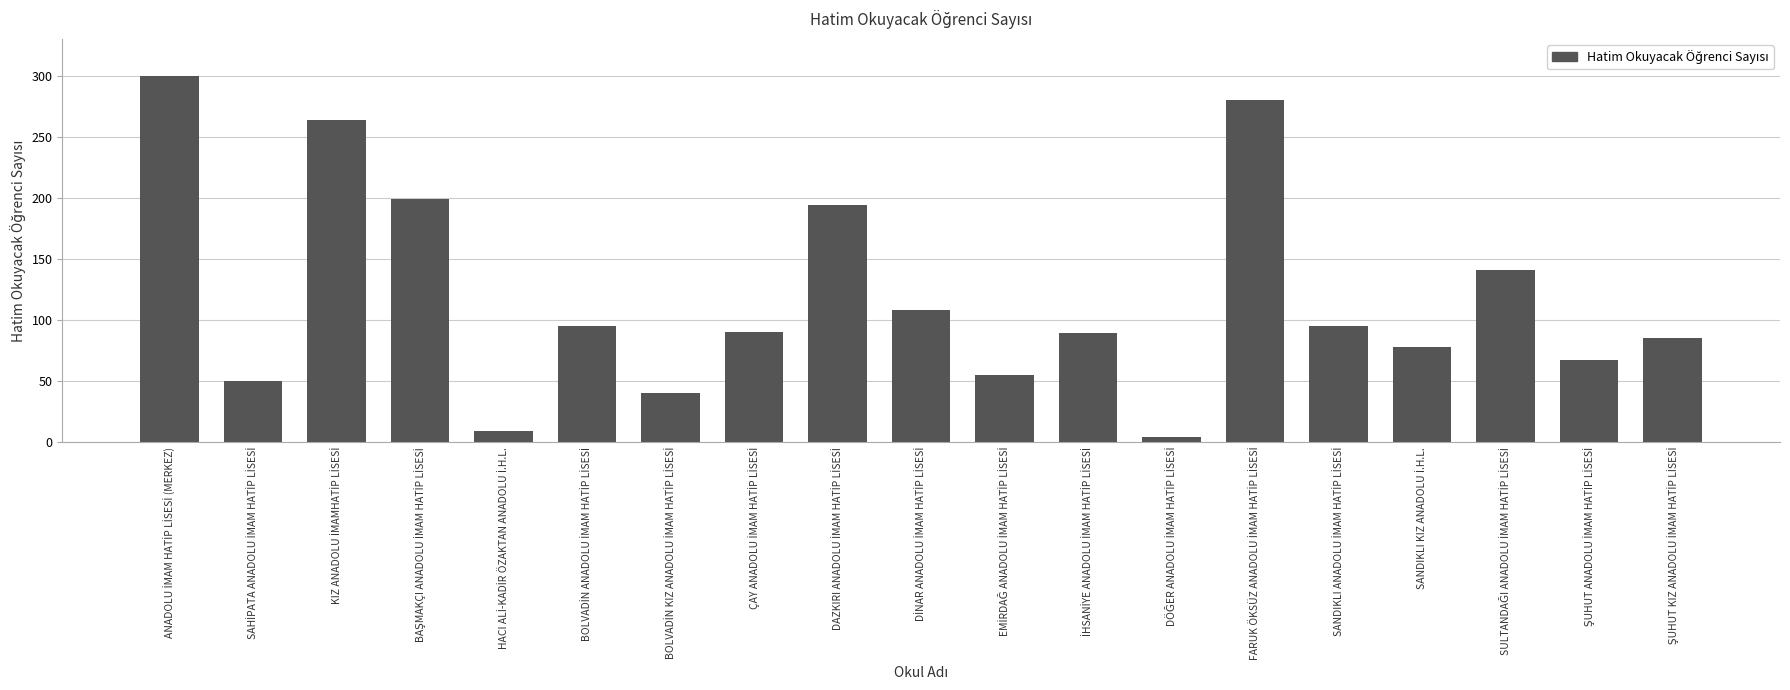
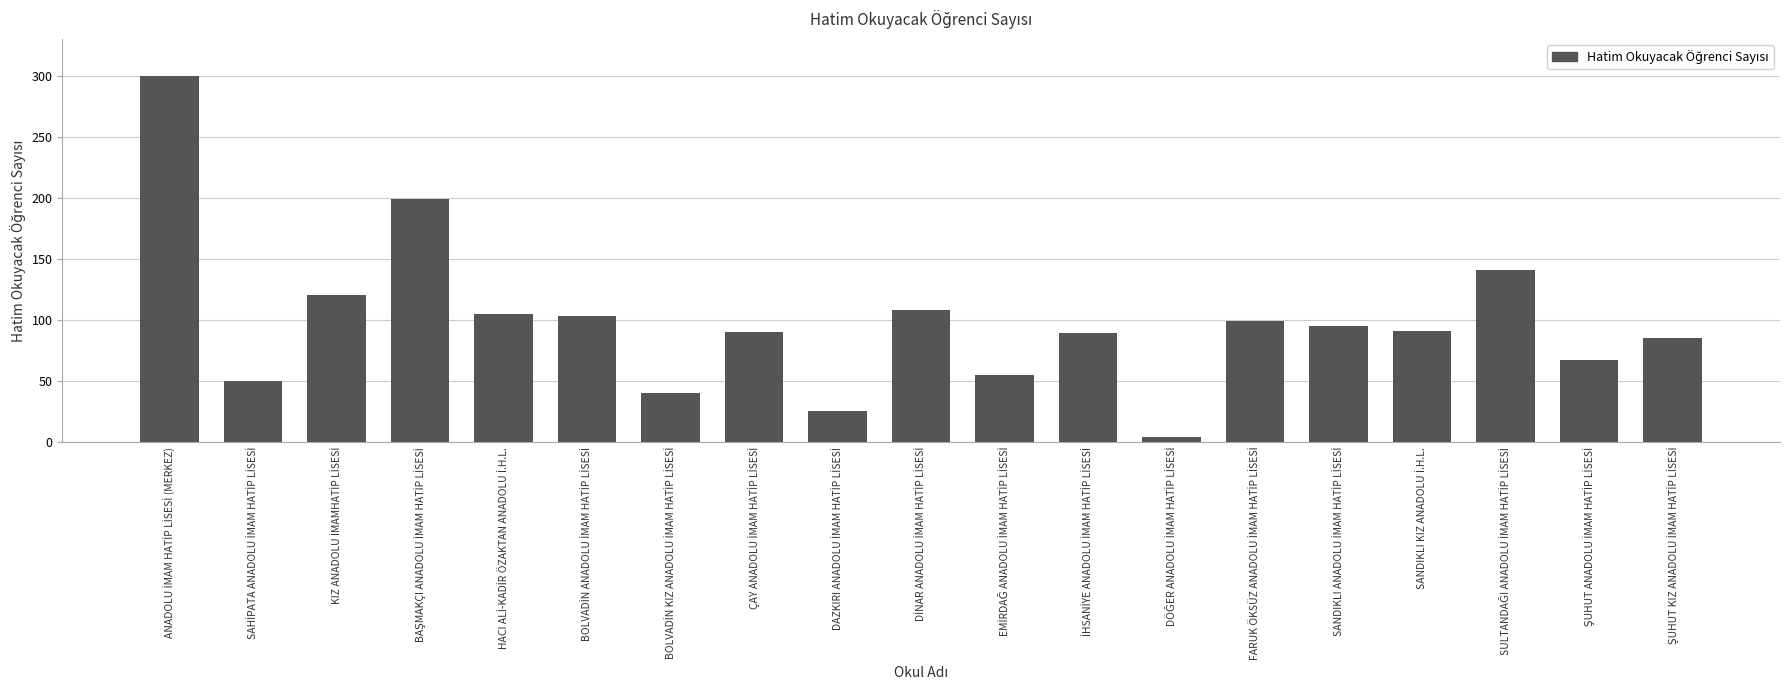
KIZ ANADOLU İMAMHATİP LİSESİ: 264 -> 120
HACI ALİ-KADİR ÖZAKTAN ANADOLU İ.H.L.: 9 -> 105
BOLVADİN ANADOLU İMAM HATİP LİSESİ: 95 -> 103
DAZKIRI ANADOLU İMAM HATİP LİSESİ: 194 -> 25
FARUK ÖKSÜZ ANADOLU İMAM HATİP LİSESİ: 280 -> 99
SANDIKLI KIZ ANADOLU İ.H.L.: 78 -> 91
